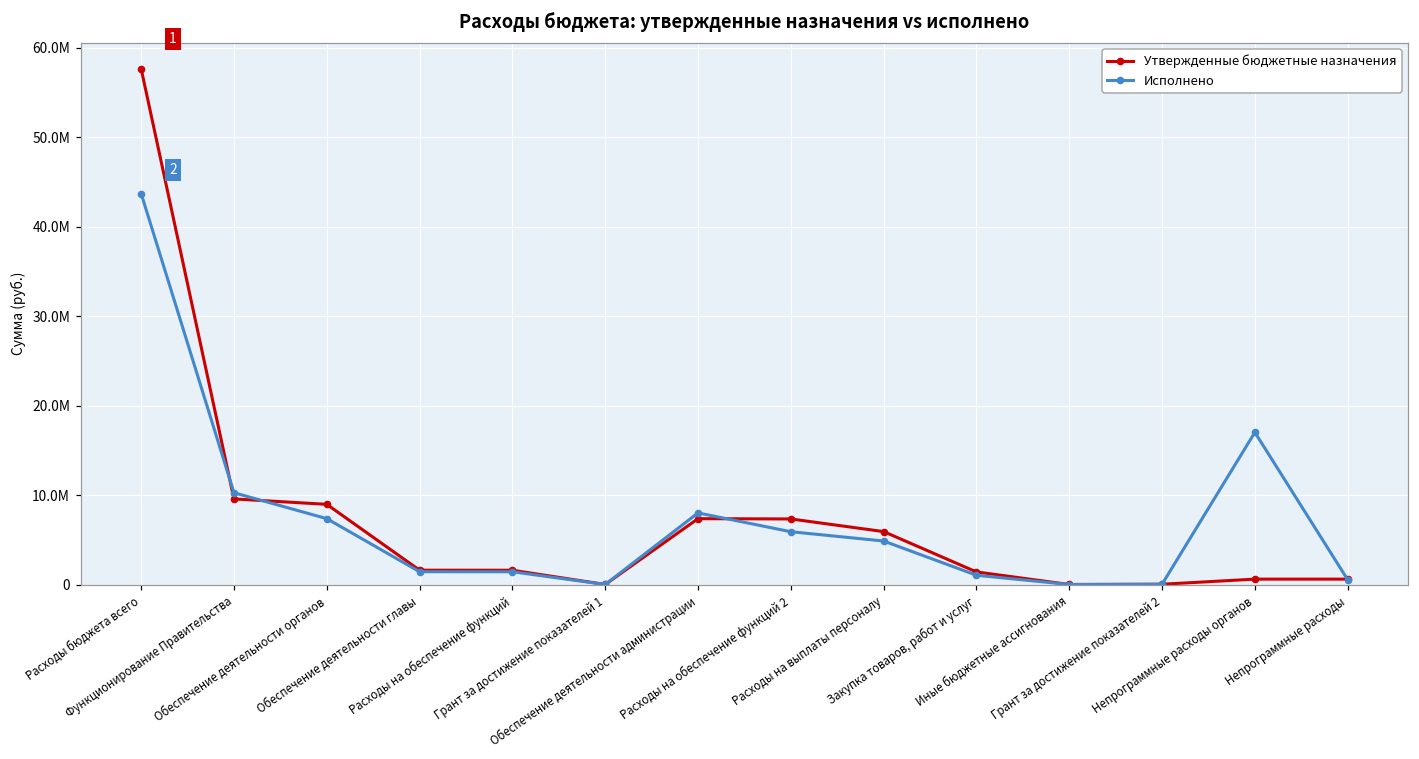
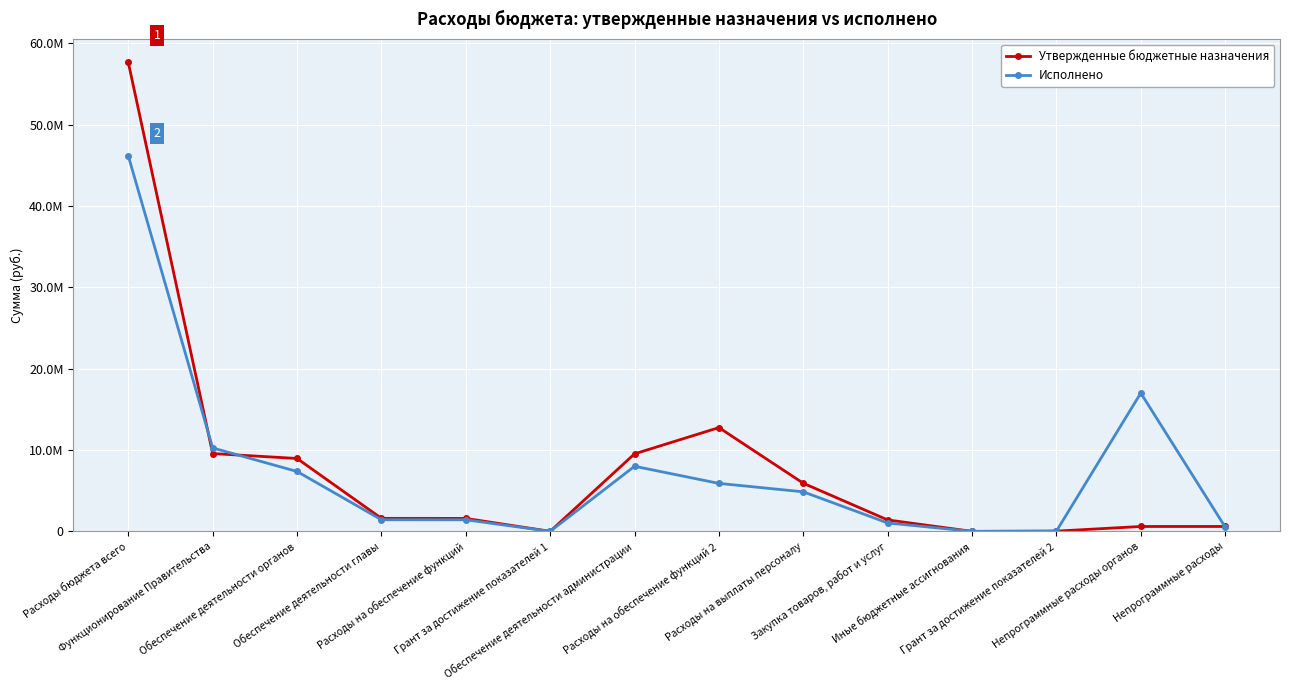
Исполнено, Расходы бюджета всего: 44000000 -> 46000000
Утвержденные бюджетные назначения, Обеспечение деятельности администрации: 7000000 -> 10000000
Утвержденные бюджетные назначения, Расходы на обеспечение функций 2: 7000000 -> 13000000
